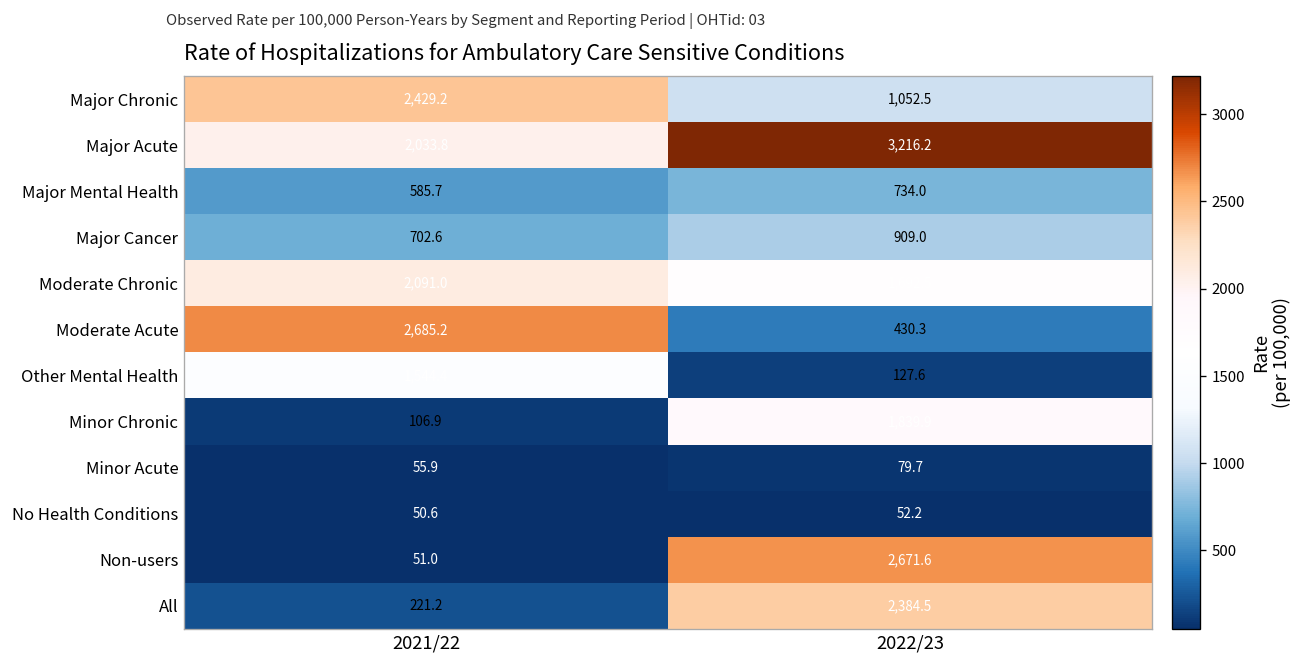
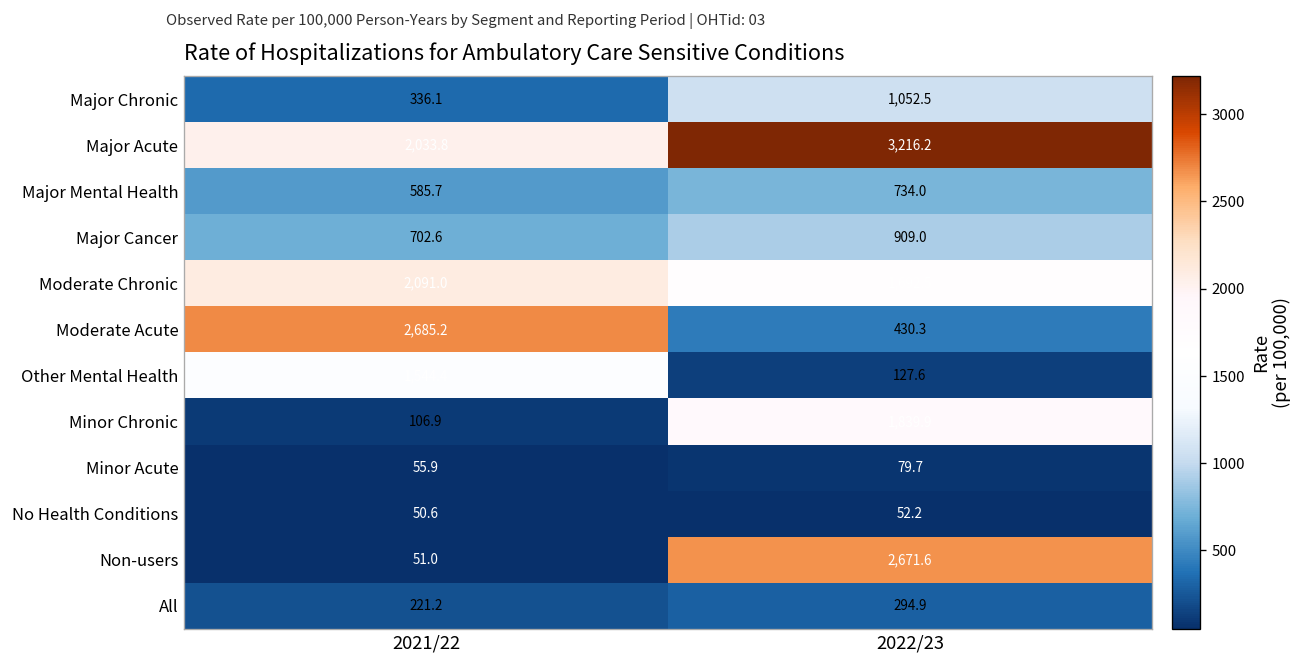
Major Chronic, 2021/22: 2,429.2 -> 336.1
All, 2022/23: 2,384.5 -> 294.9
